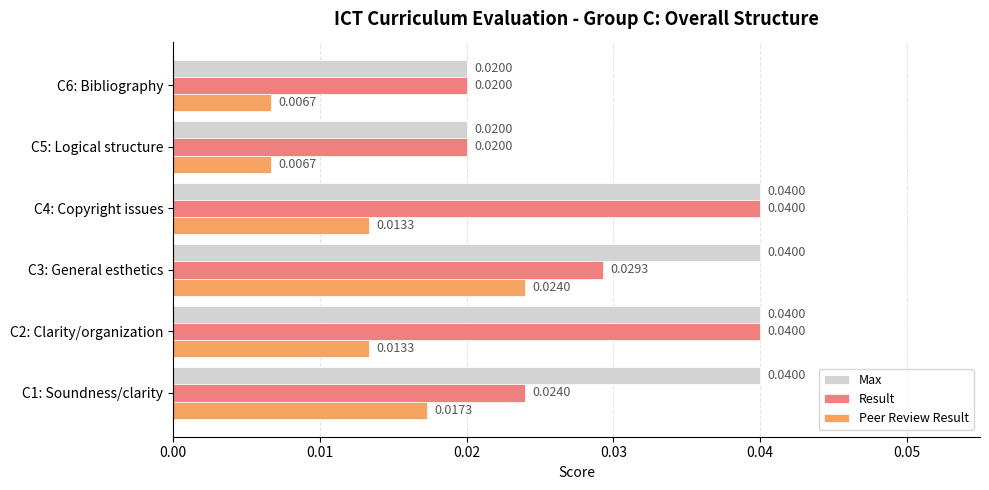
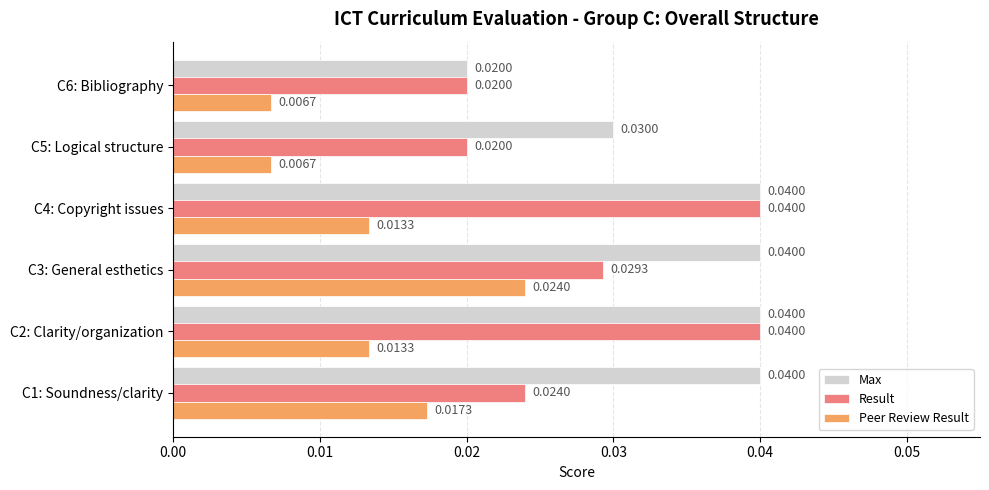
Max, C5: Logical structure: 0.0200 -> 0.0300
